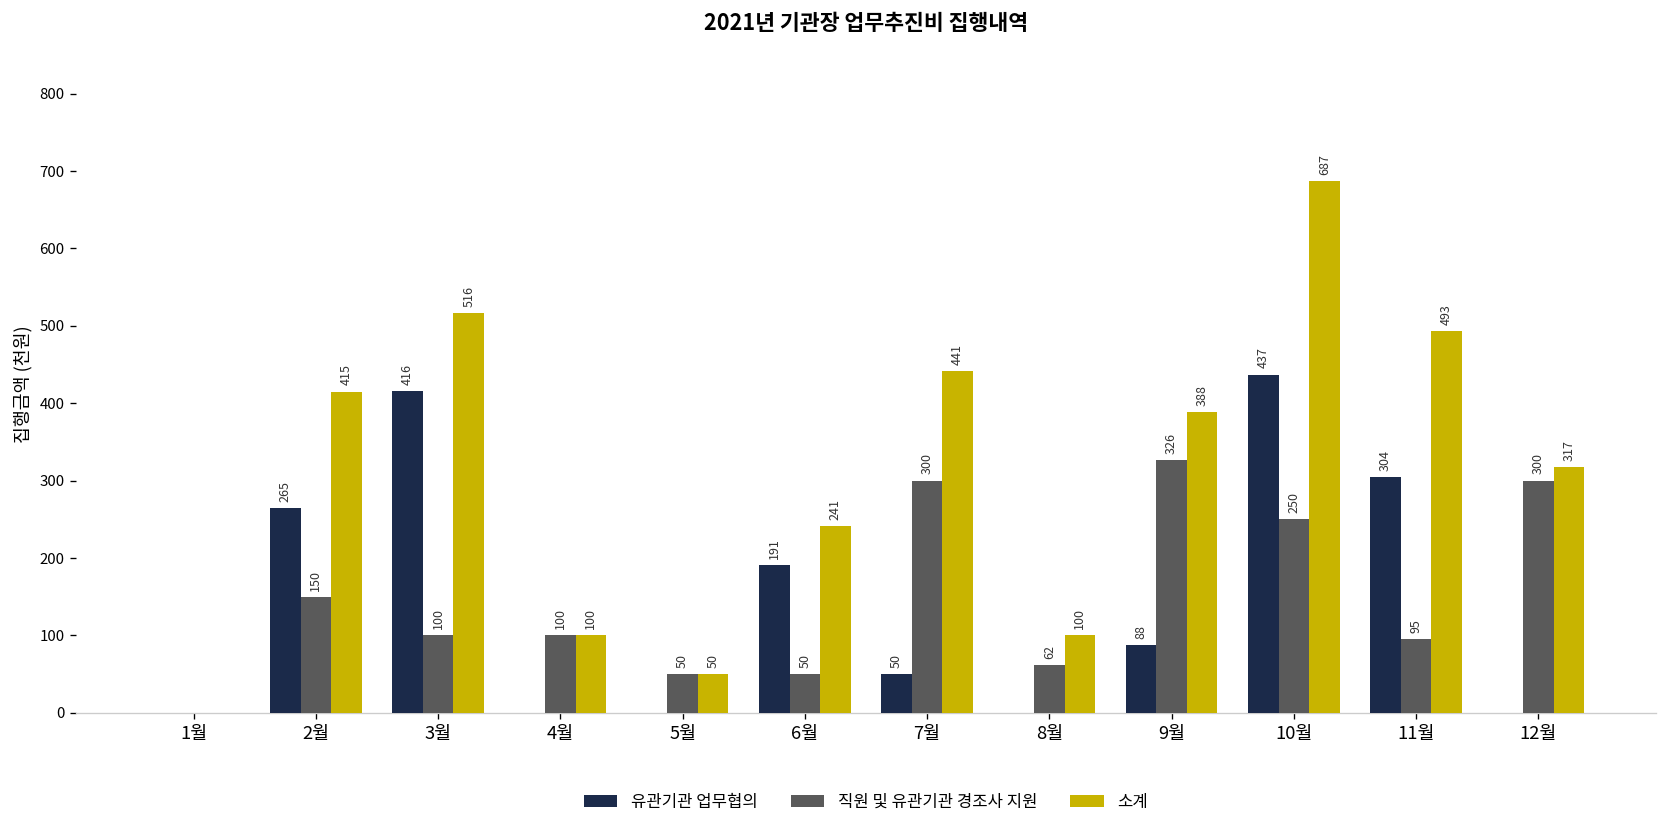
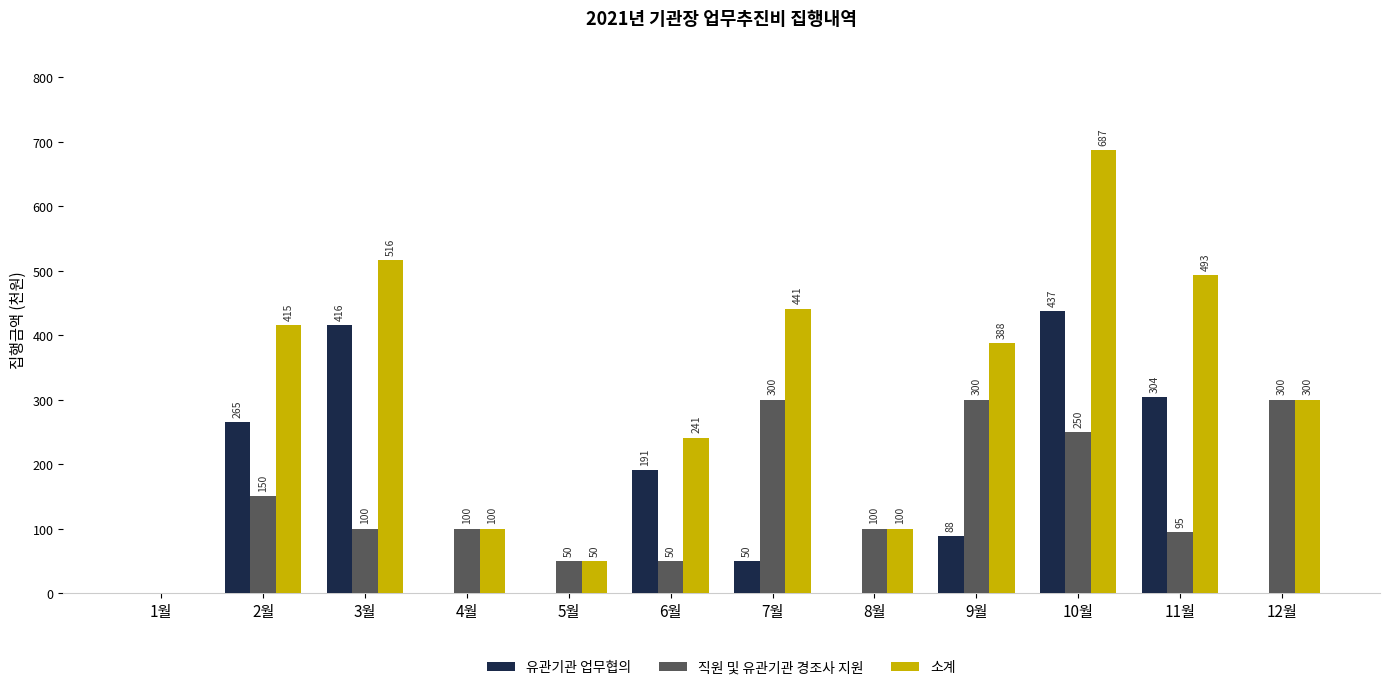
직원 및 유관기관 경조사 지원, 8월: 62 -> 100
직원 및 유관기관 경조사 지원, 9월: 326 -> 300
소계, 12월: 317 -> 300
